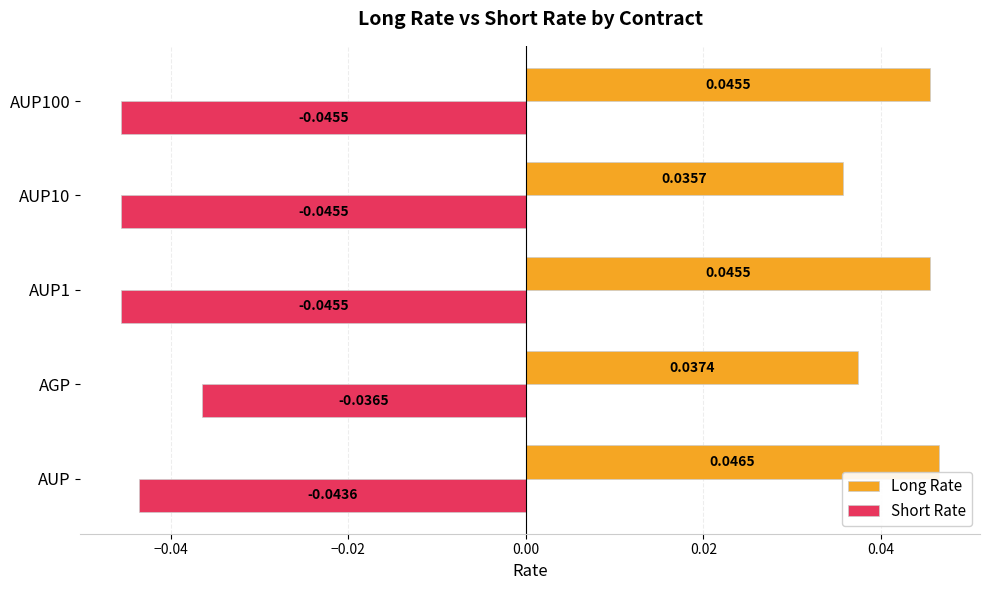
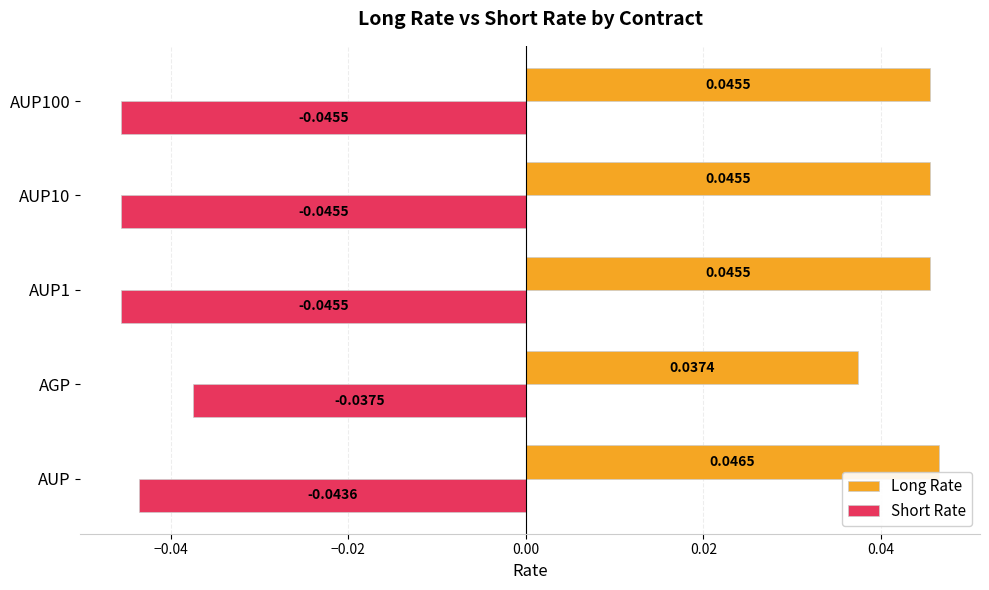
Long Rate, AUP10: 0.0357 -> 0.0455
Short Rate, AGP: -0.0365 -> -0.0375
